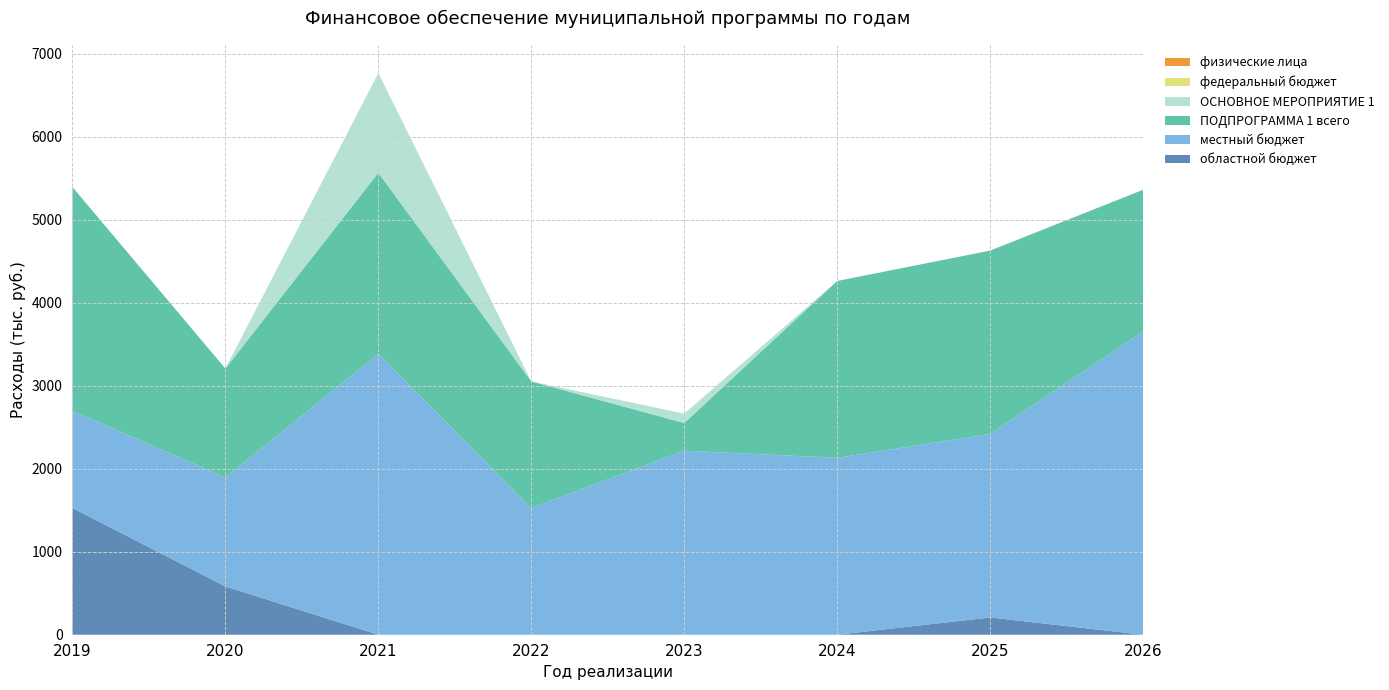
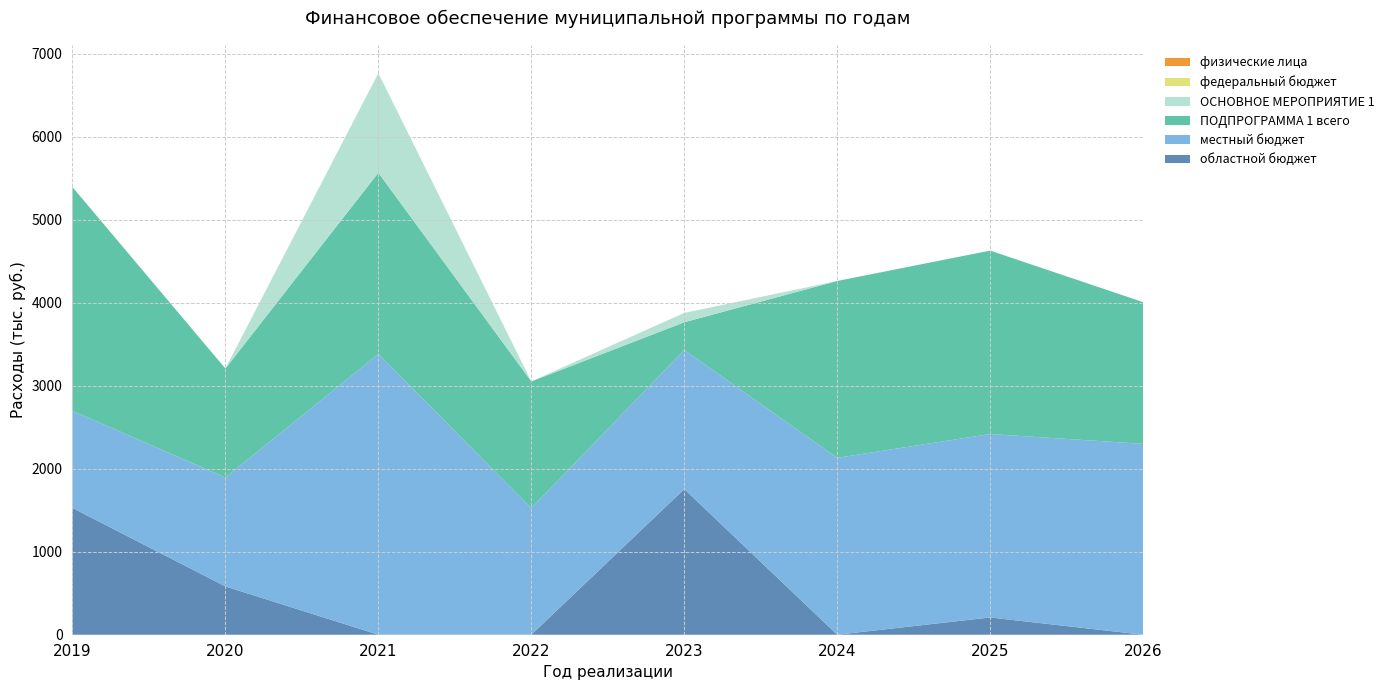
областной бюджет, 2023: 0 -> 1800
местный бюджет, 2023: 2200 -> 1700
местный бюджет, 2026: 3700 -> 2300
